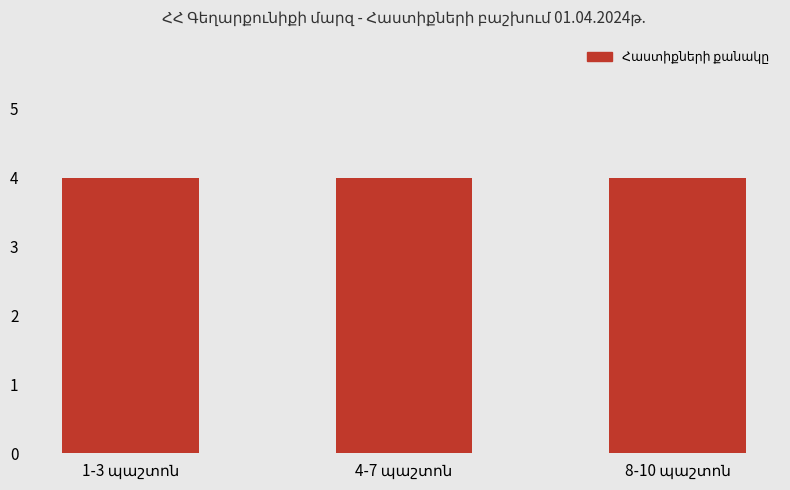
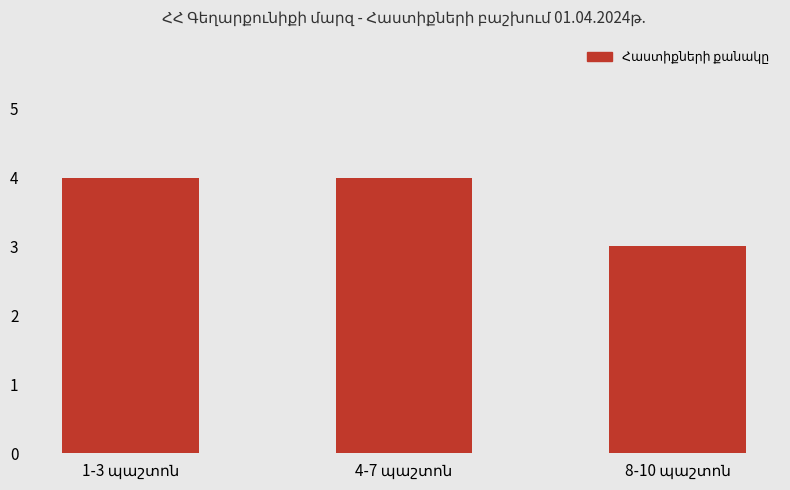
8-10 պաշտոն: 4 -> 3
